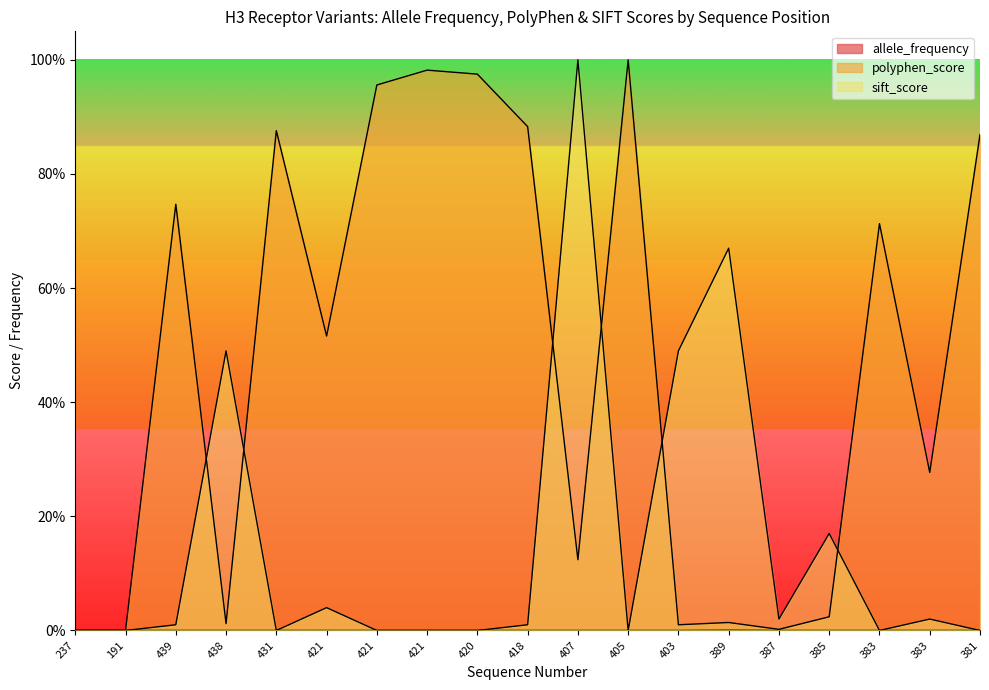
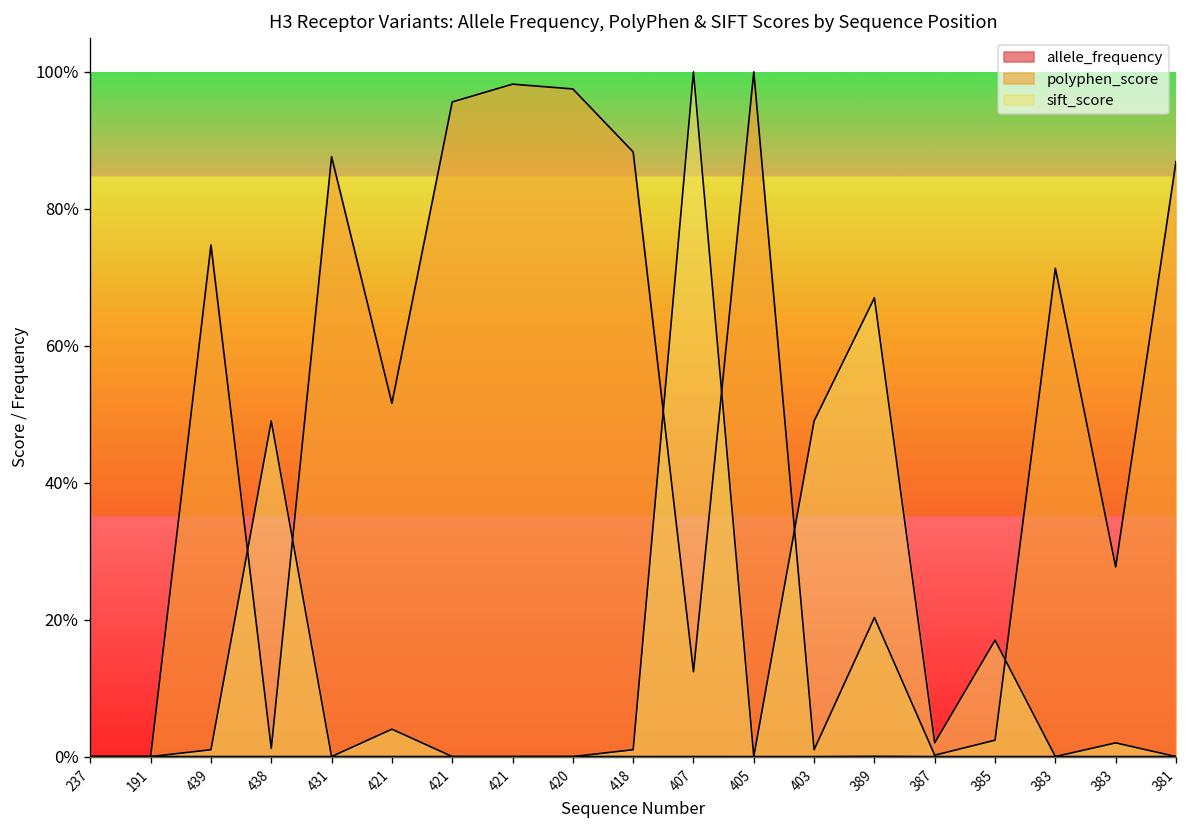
polyphen_score, 389: 1% -> 20%
